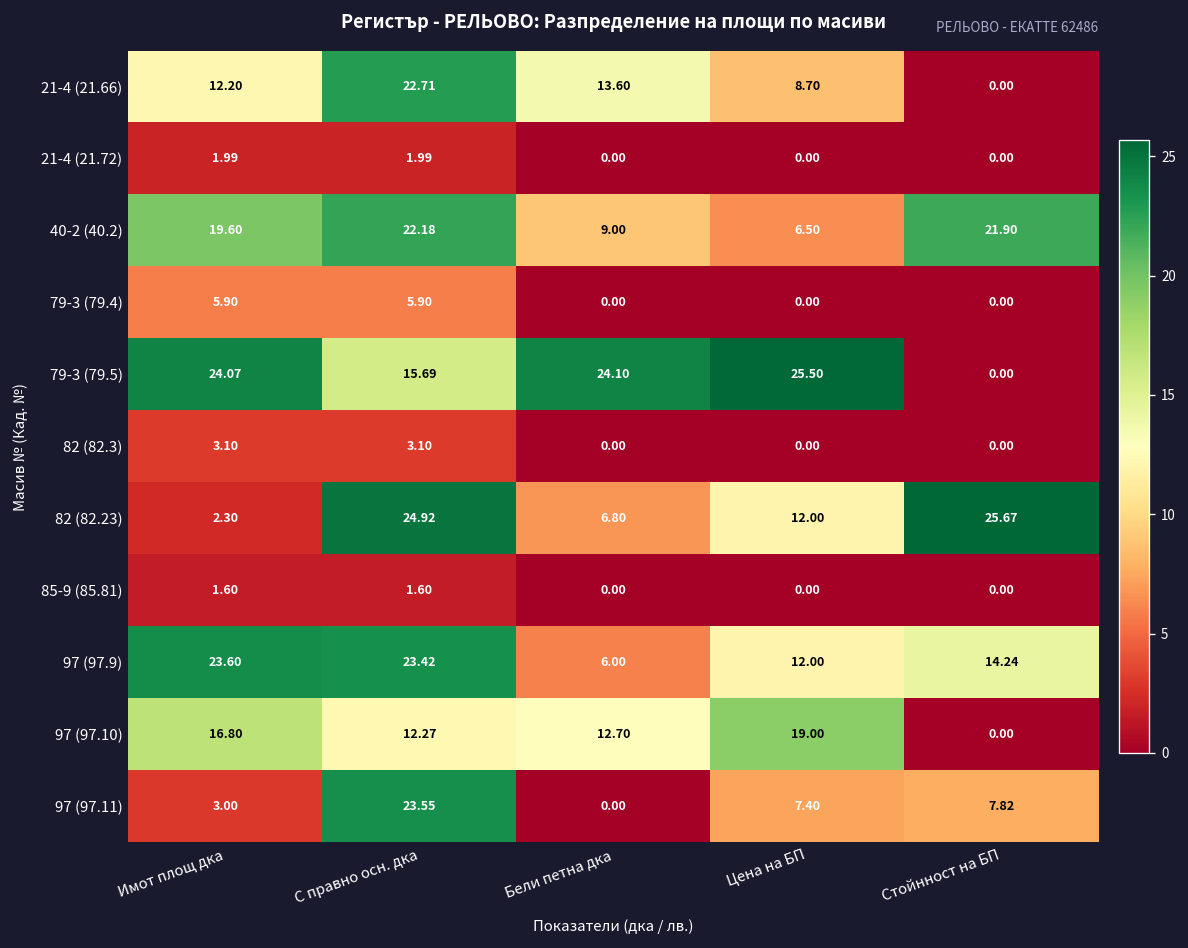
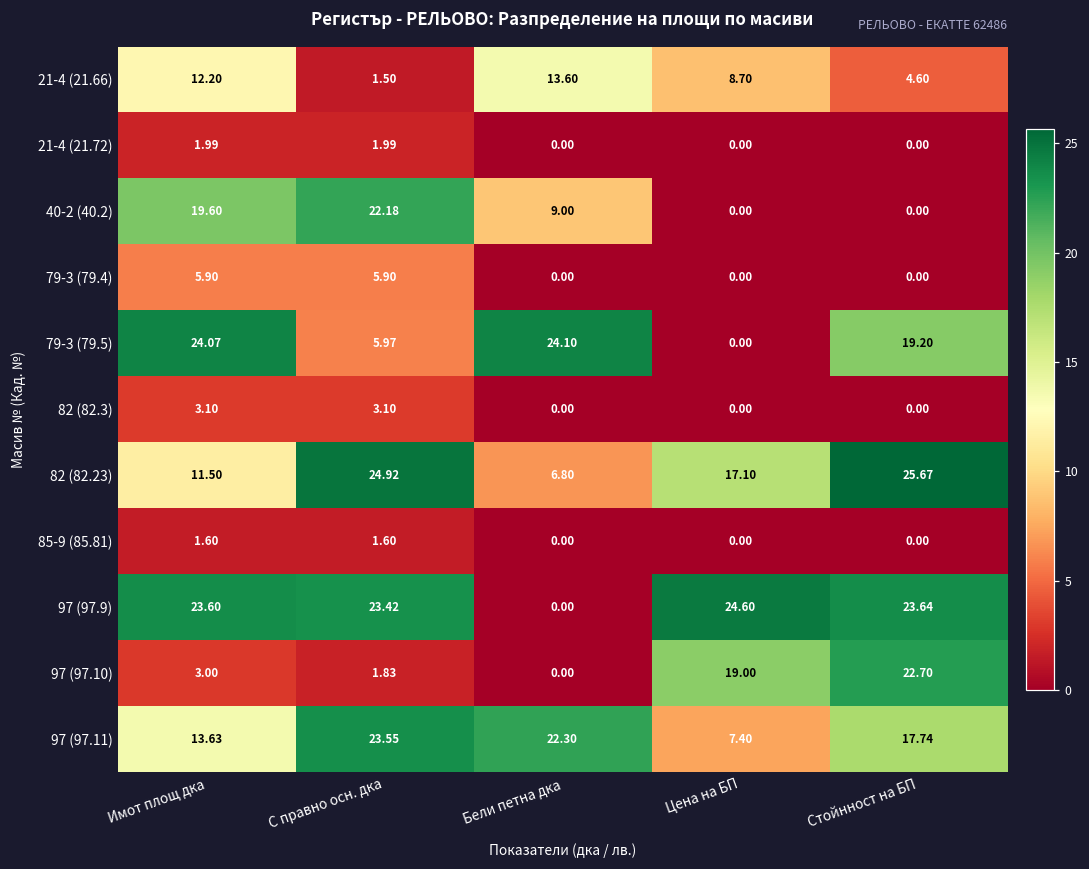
21-4 (21.66), С правно осн. дка: 22.71 -> 1.50
21-4 (21.66), Стойнност на БП: 0.00 -> 4.60
40-2 (40.2), Цена на БП: 6.50 -> 0.00
40-2 (40.2), Стойнност на БП: 21.90 -> 0.00
79-3 (79.5), С правно осн. дка: 15.69 -> 5.97
79-3 (79.5), Цена на БП: 25.50 -> 0.00
79-3 (79.5), Стойнност на БП: 0.00 -> 19.20
82 (82.23), Имот площ дка: 2.30 -> 11.50
82 (82.23), Цена на БП: 12.00 -> 17.10
97 (97.9), Бели петна дка: 6.00 -> 0.00
97 (97.9), Цена на БП: 12.00 -> 24.60
97 (97.9), Стойнност на БП: 14.24 -> 23.64
97 (97.10), Имот площ дка: 16.80 -> 3.00
97 (97.10), С правно осн. дка: 12.27 -> 1.83
97 (97.10), Бели петна дка: 12.70 -> 0.00
97 (97.10), Стойнност на БП: 0.00 -> 22.70
97 (97.11), Имот площ дка: 3.00 -> 13.63
97 (97.11), Бели петна дка: 0.00 -> 22.30
97 (97.11), Стойнност на БП: 7.82 -> 17.74
